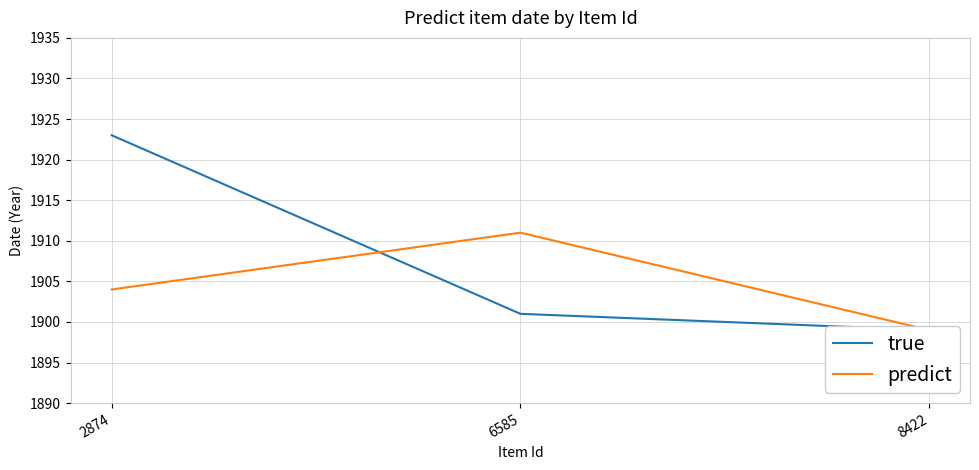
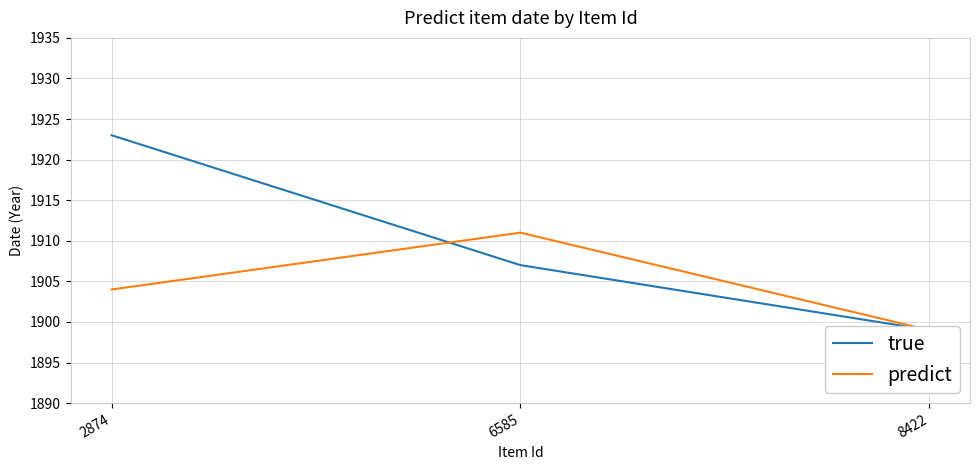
true, 6585: 1901 -> 1907
